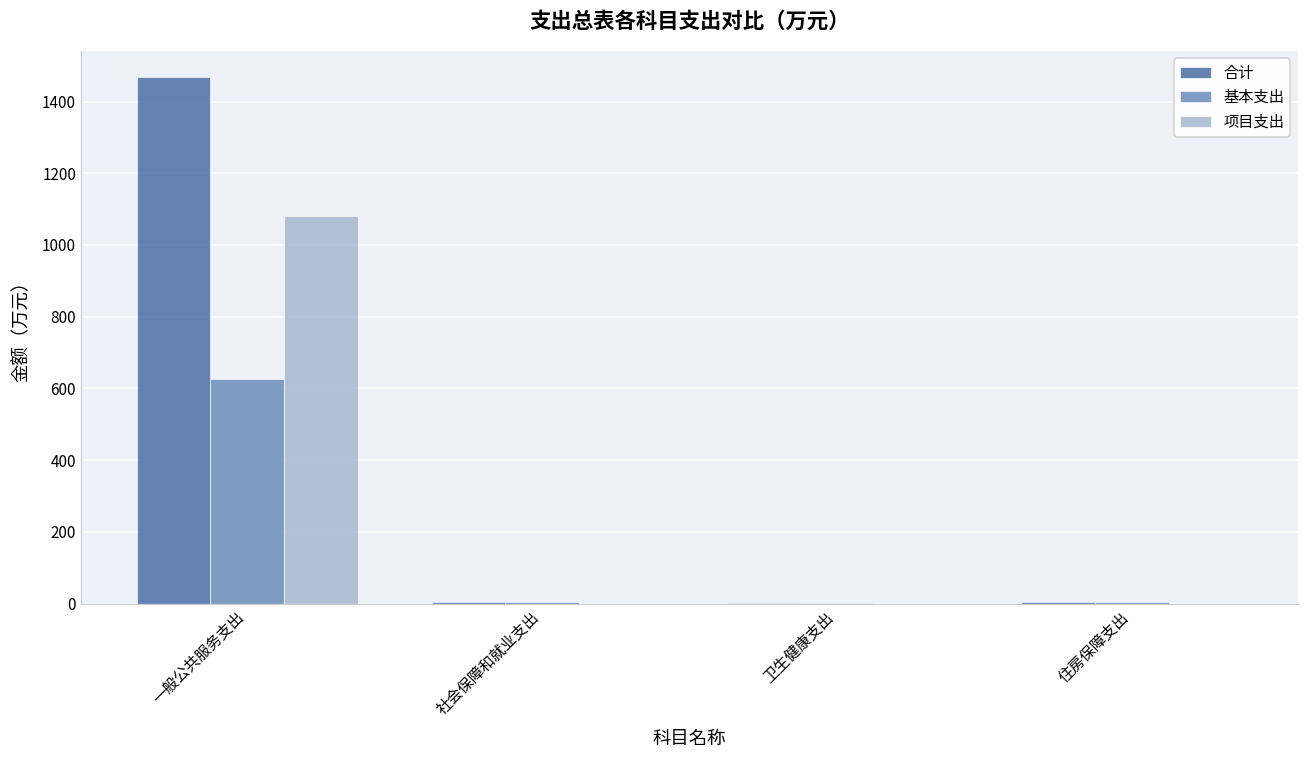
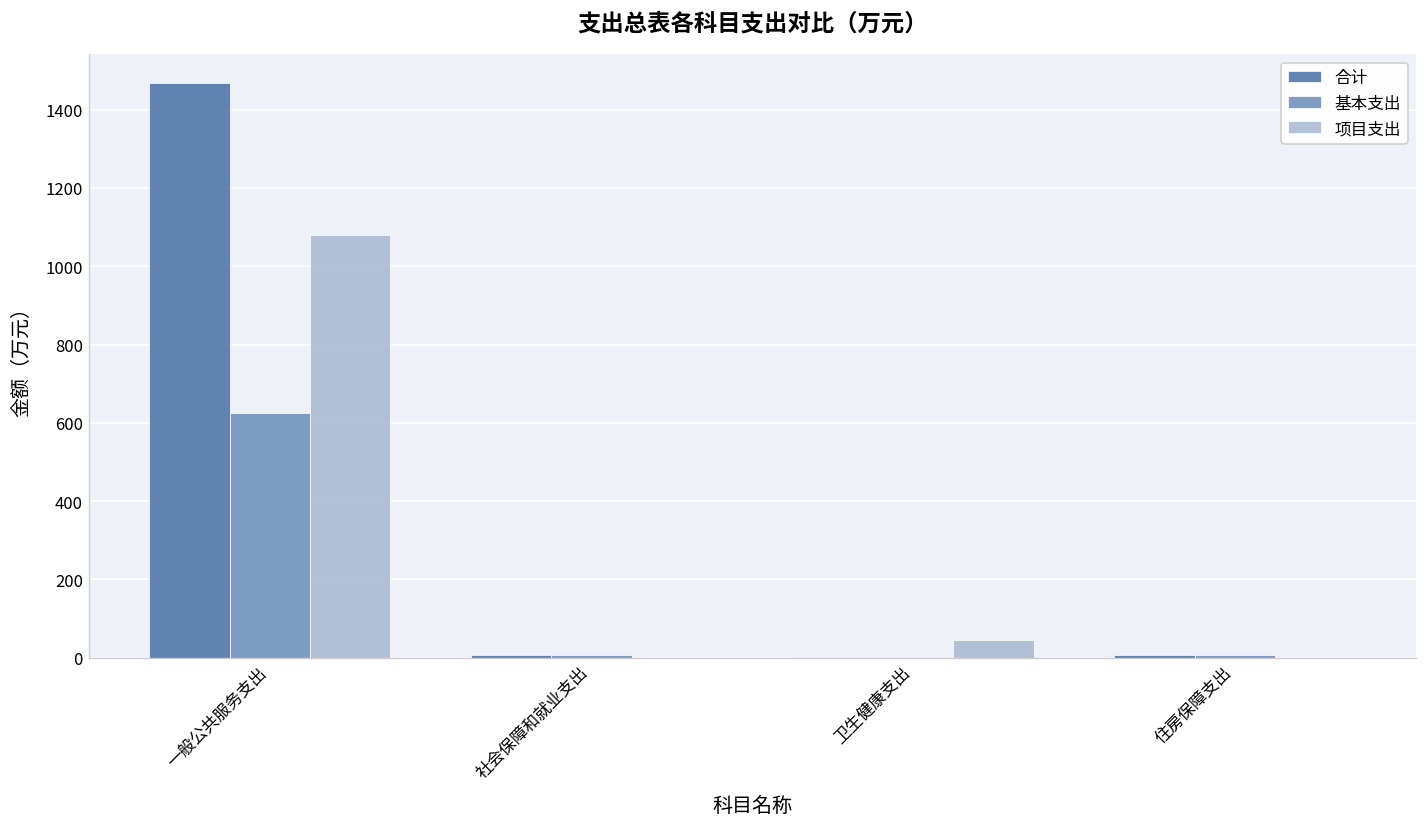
项目支出, 卫生健康支出: 0 -> 50
